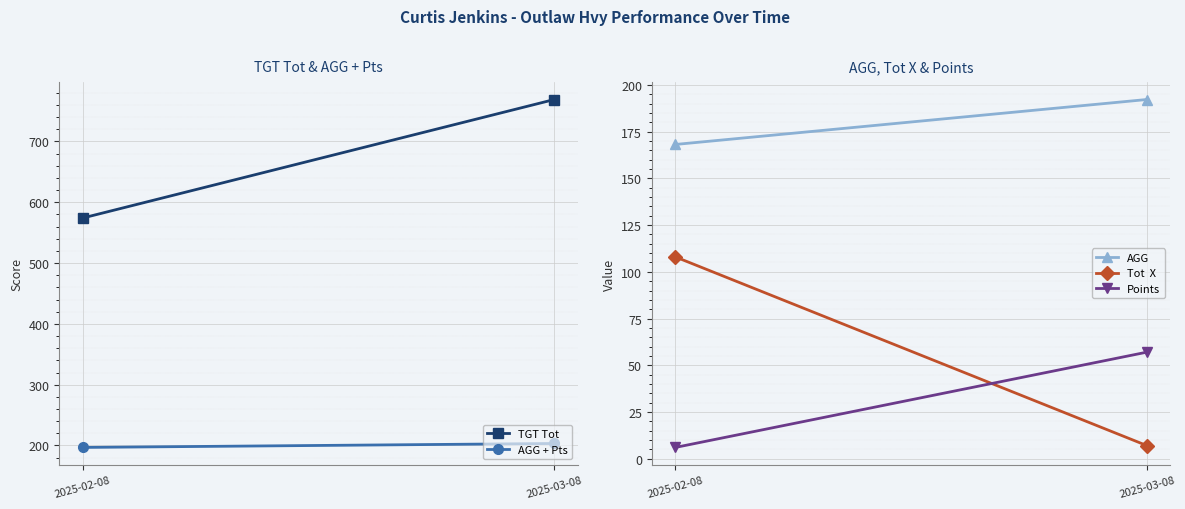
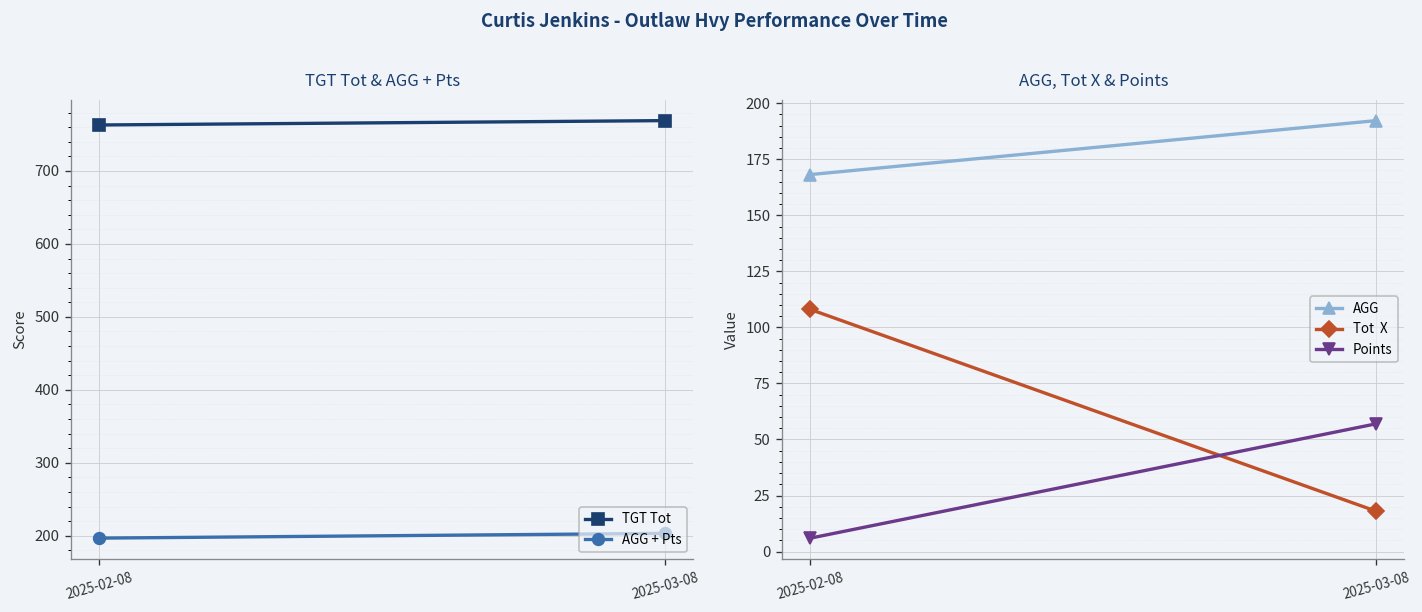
TGT Tot & AGG + Pts, TGT Tot, 2025-02-08: 570 -> 760
AGG, Tot X & Points, Tot X, 2025-03-08: 7 -> 18
